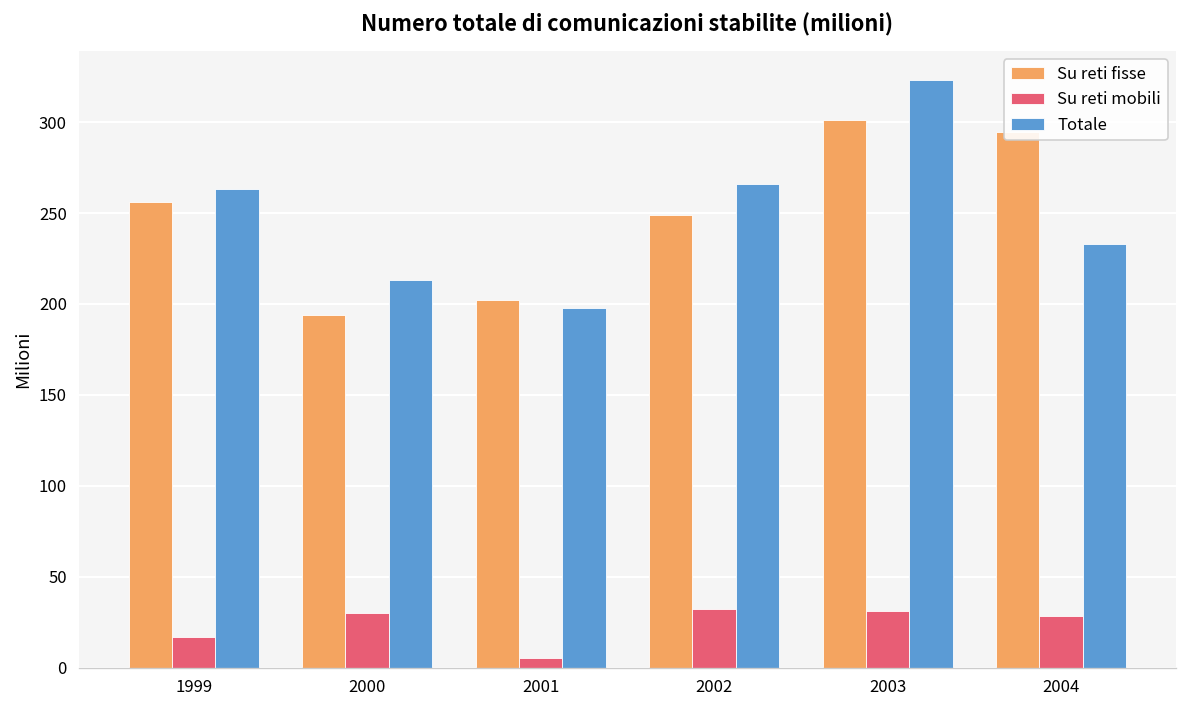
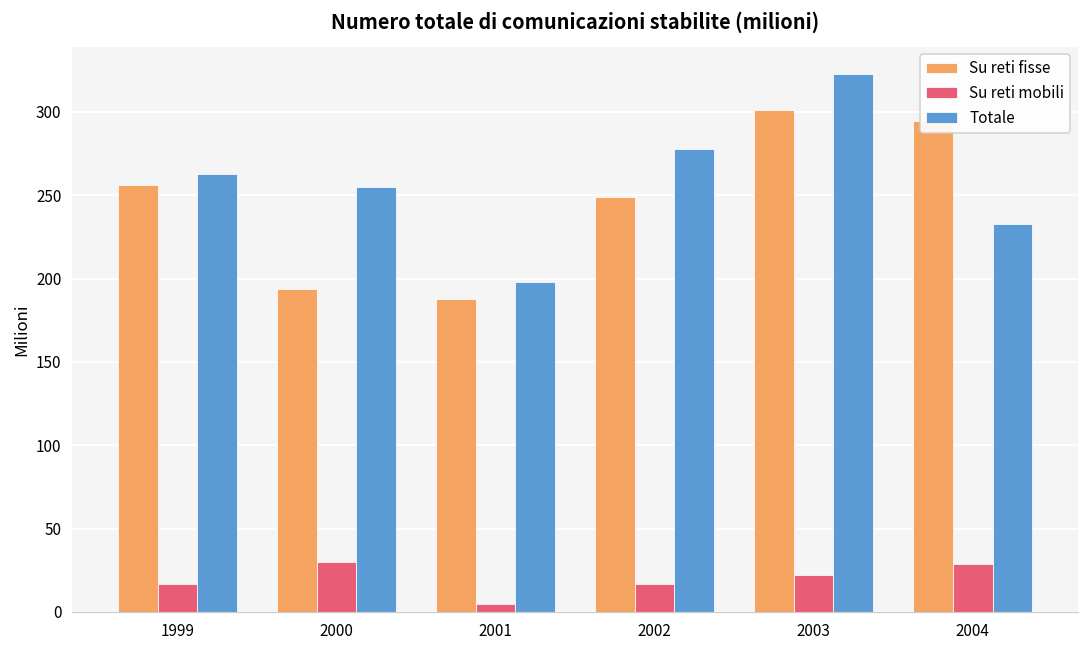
Totale, 2000: 213 -> 255
Su reti fisse, 2001: 202 -> 188
Su reti mobili, 2002: 32 -> 17
Totale, 2002: 266 -> 278
Su reti mobili, 2003: 31 -> 22
